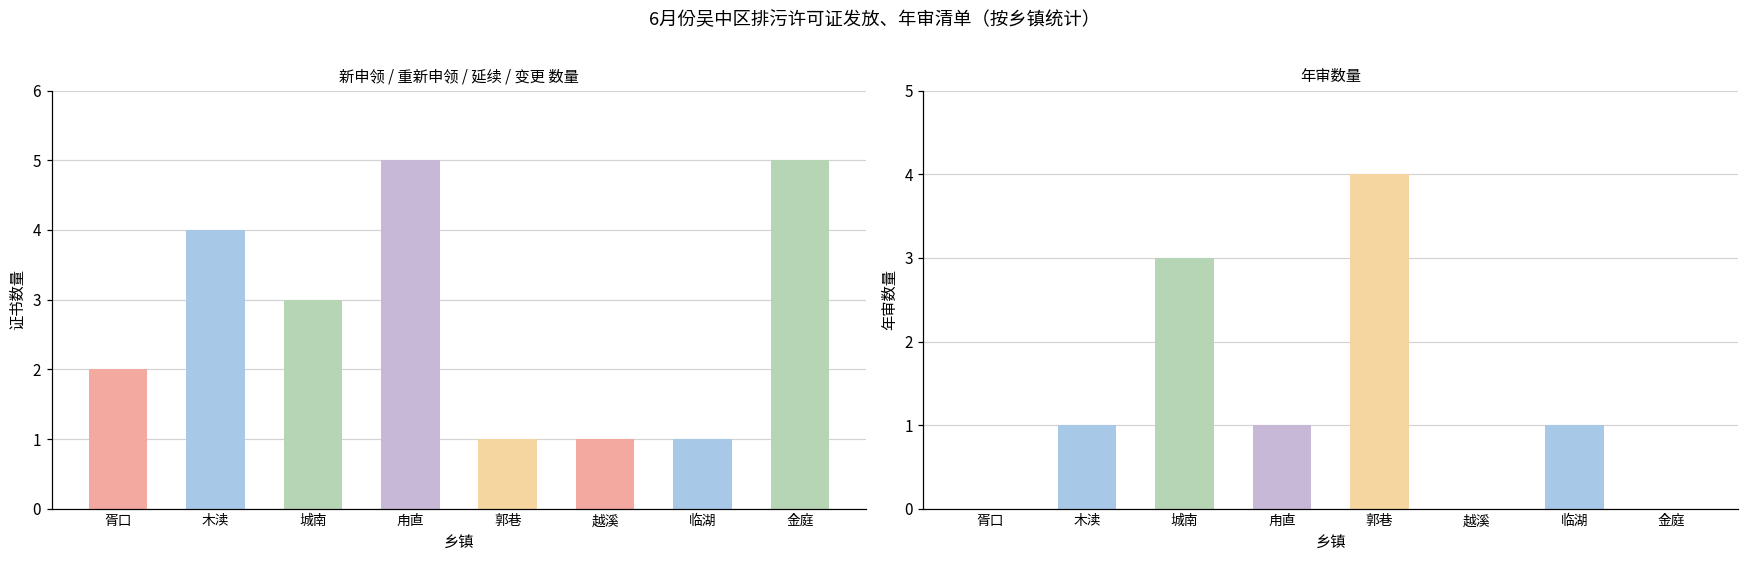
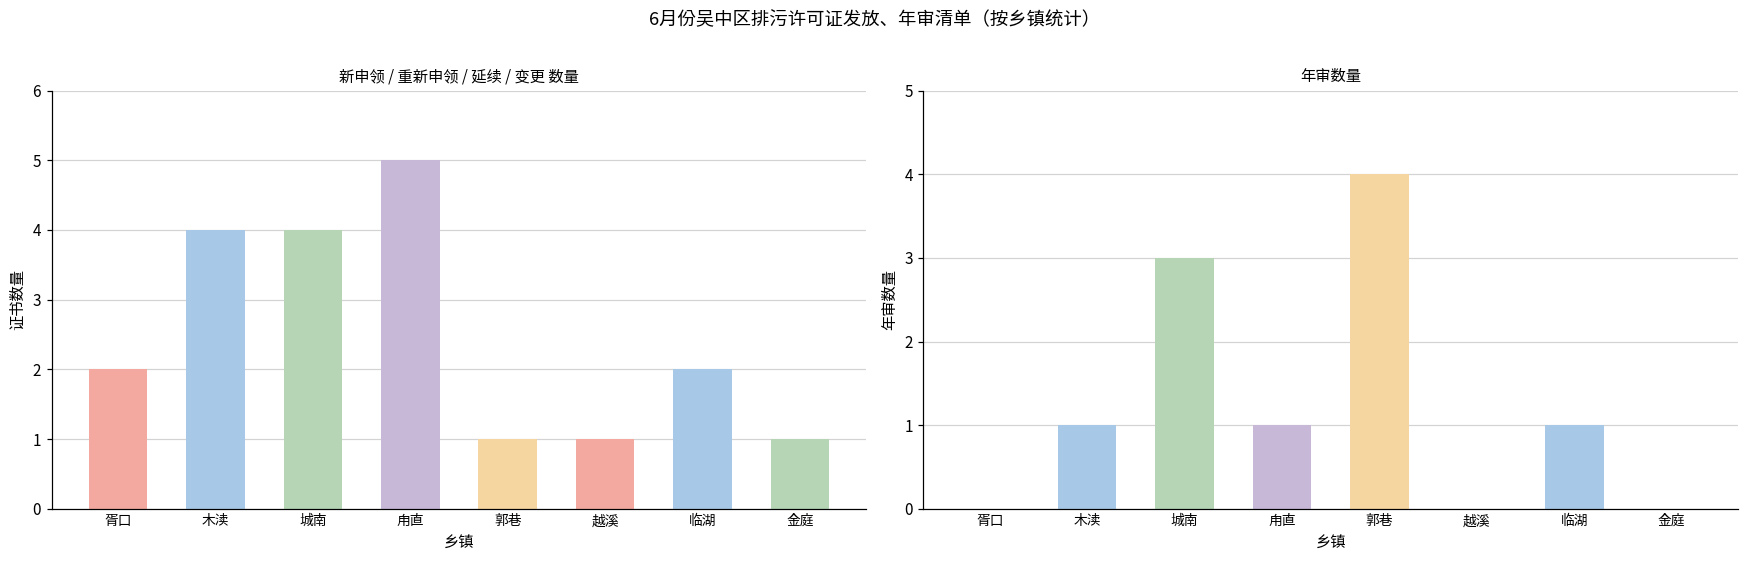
新申领 / 重新申领 / 延续 / 变更 数量, 城南: 3 -> 4
新申领 / 重新申领 / 延续 / 变更 数量, 临湖: 1 -> 2
新申领 / 重新申领 / 延续 / 变更 数量, 金庭: 5 -> 1
